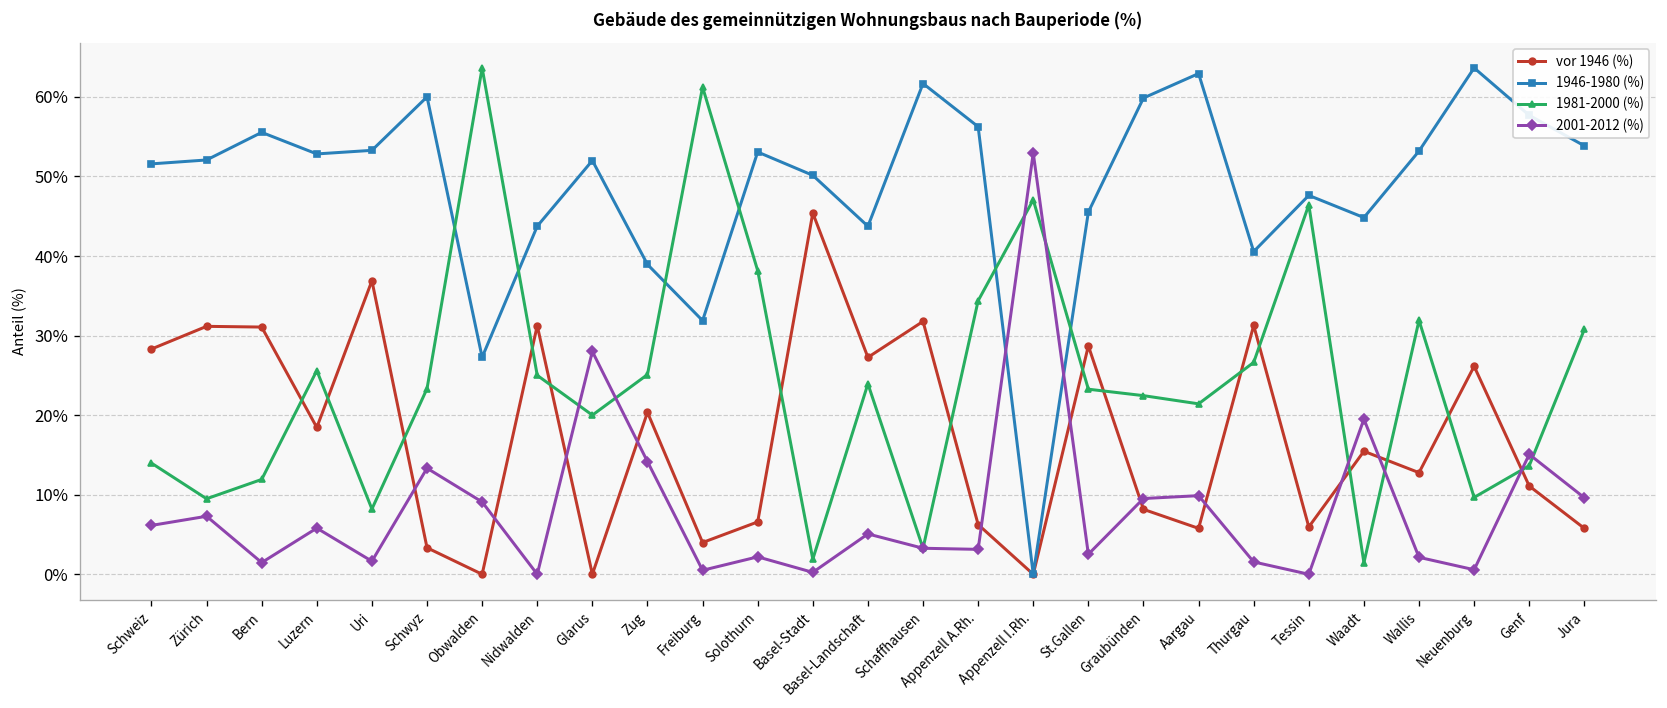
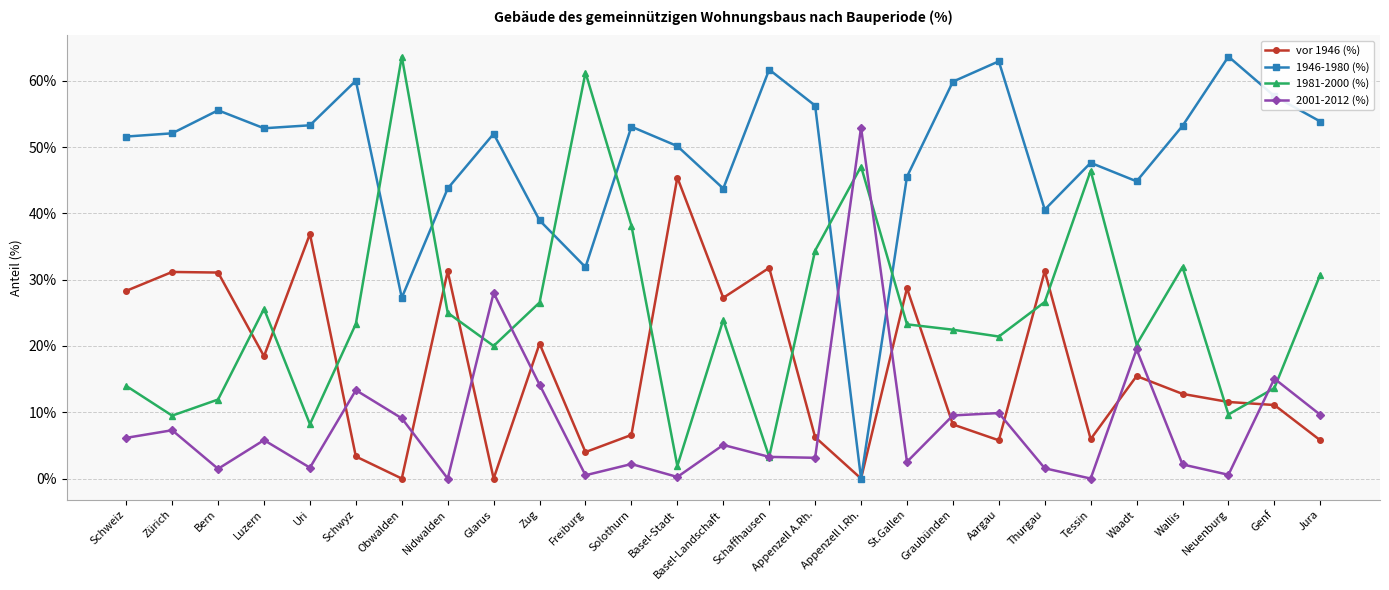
1981-2000 (%), Zug: 25% -> 27%
1981-2000 (%), Waadt: 1% -> 20%
vor 1946 (%), Neuenburg: 26% -> 12%
